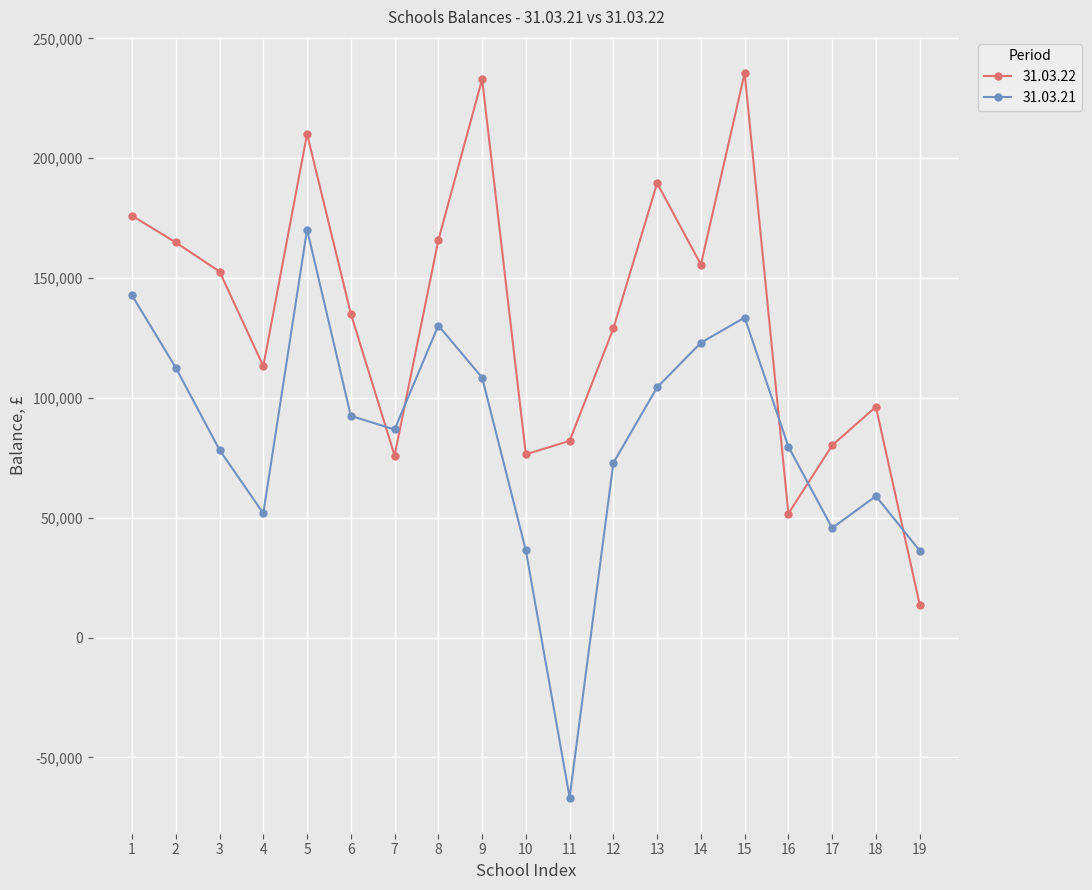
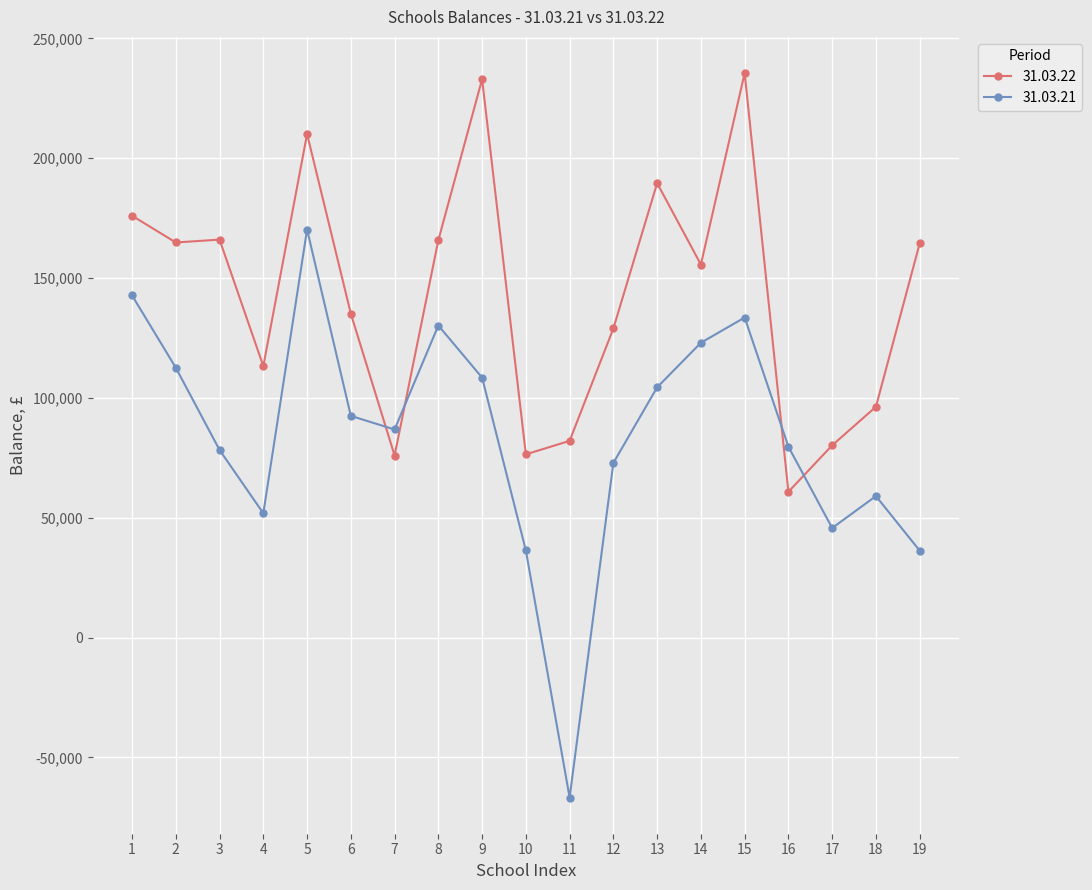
31.03.22, 3: 153,000 -> 166,000
31.03.22, 16: 52,000 -> 61,000
31.03.22, 19: 14,000 -> 164,000
